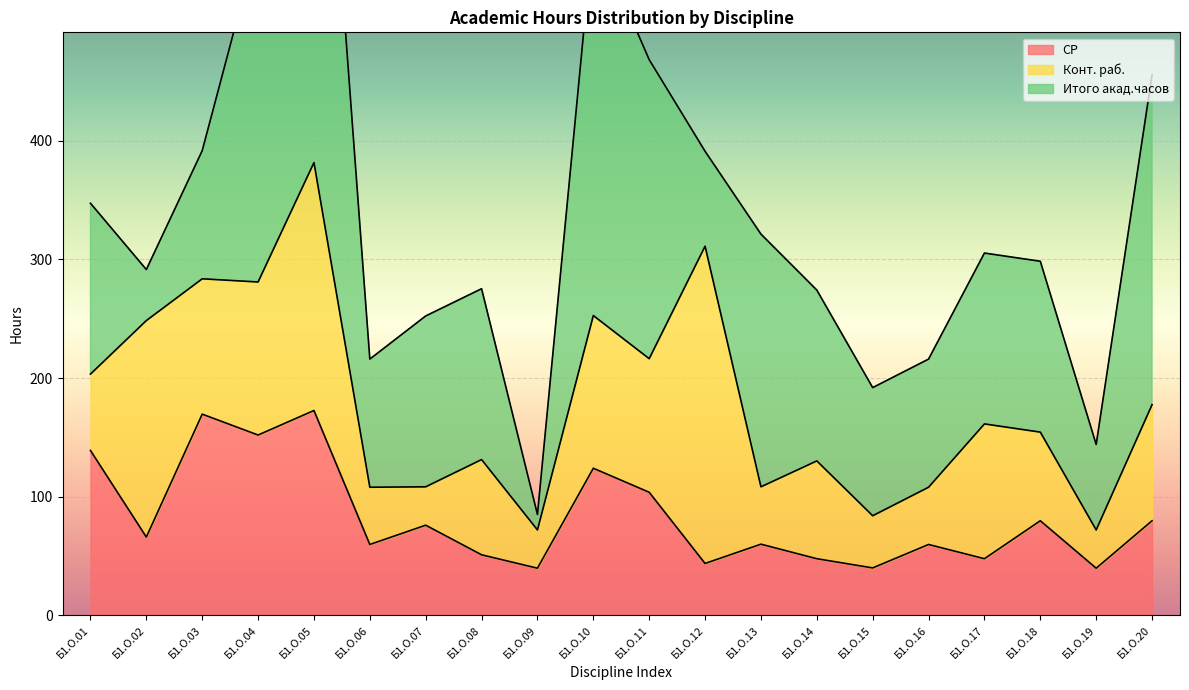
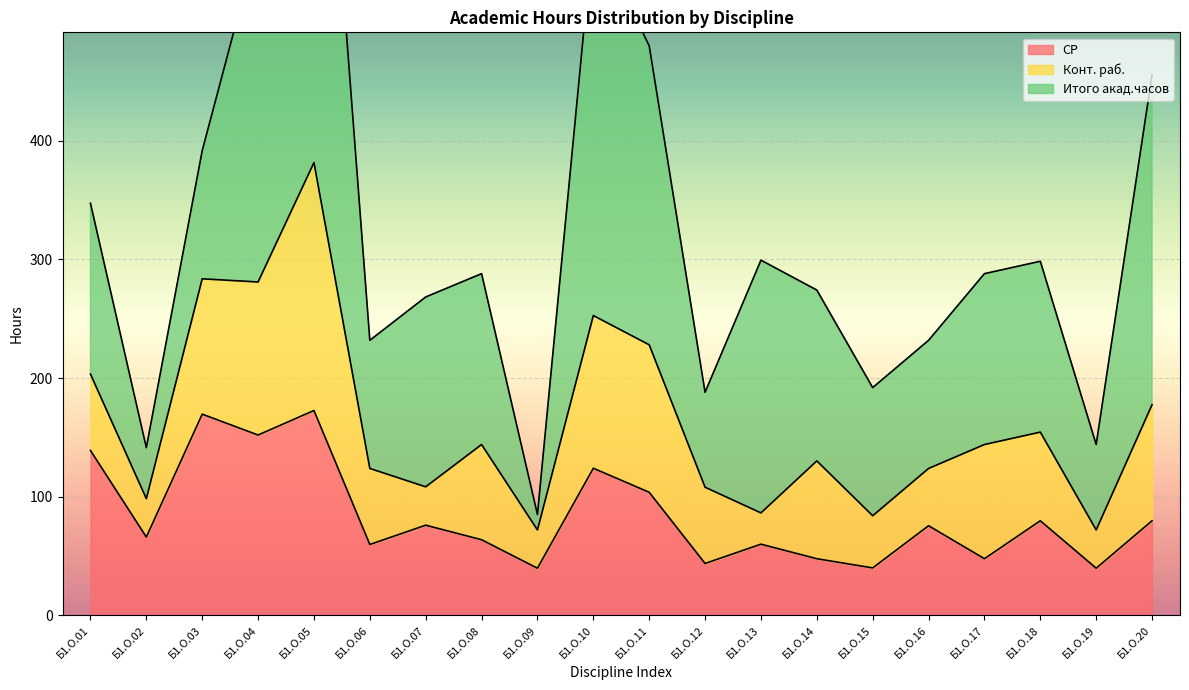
Конт. раб., Б1.О.02: 182 -> 32
Конт. раб., Б1.О.06: 48 -> 64
Итого акад.часов, Б1.О.07: 144 -> 160
СР, Б1.О.08: 51 -> 64
Конт. раб., Б1.О.11: 113 -> 124
Конт. раб., Б1.О.12: 267 -> 64
Конт. раб., Б1.О.13: 48 -> 26
СР, Б1.О.16: 60 -> 76
Конт. раб., Б1.О.17: 114 -> 96
